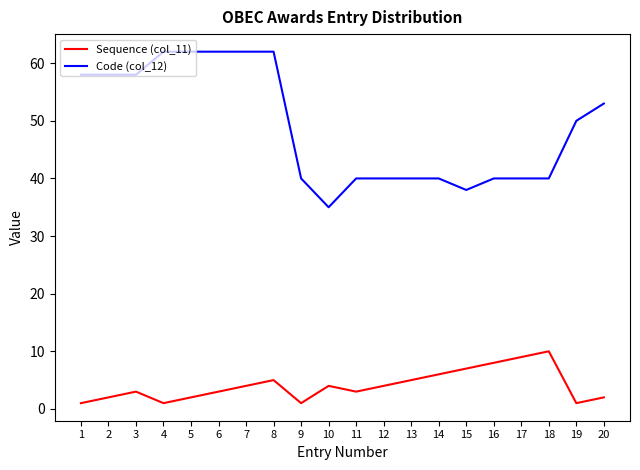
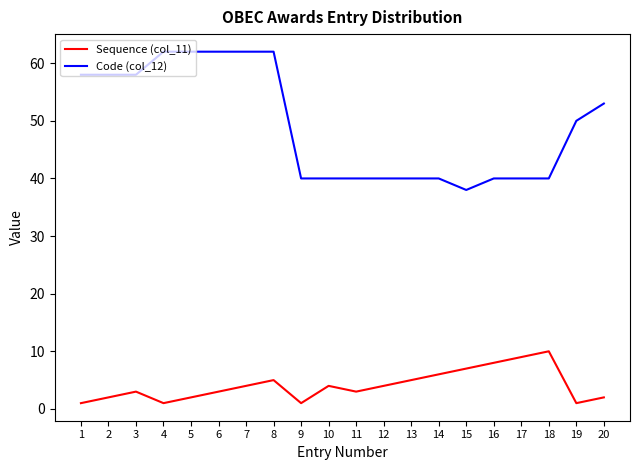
Code (col_12), 10: 35 -> 40
